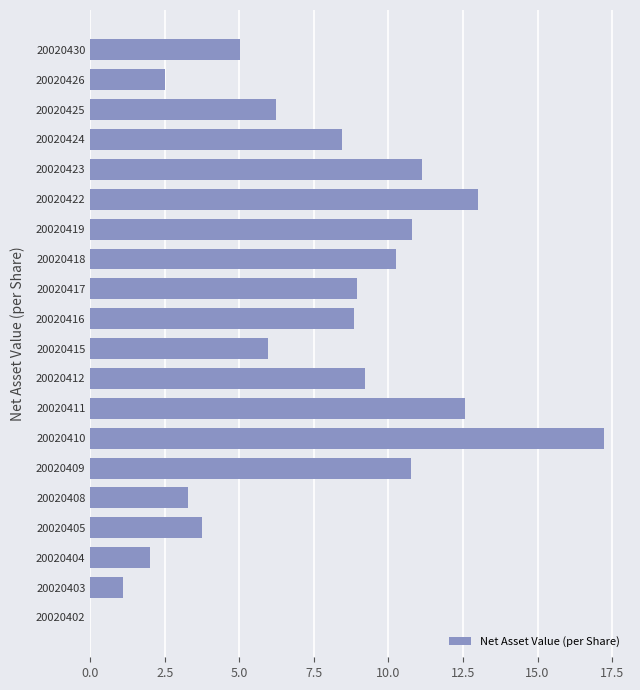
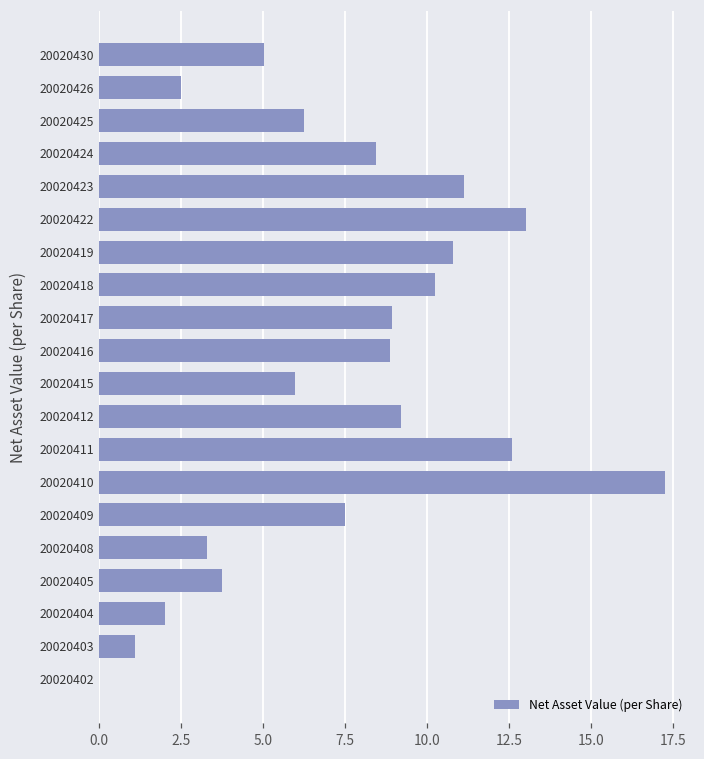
20020409: 10.8 -> 7.5
